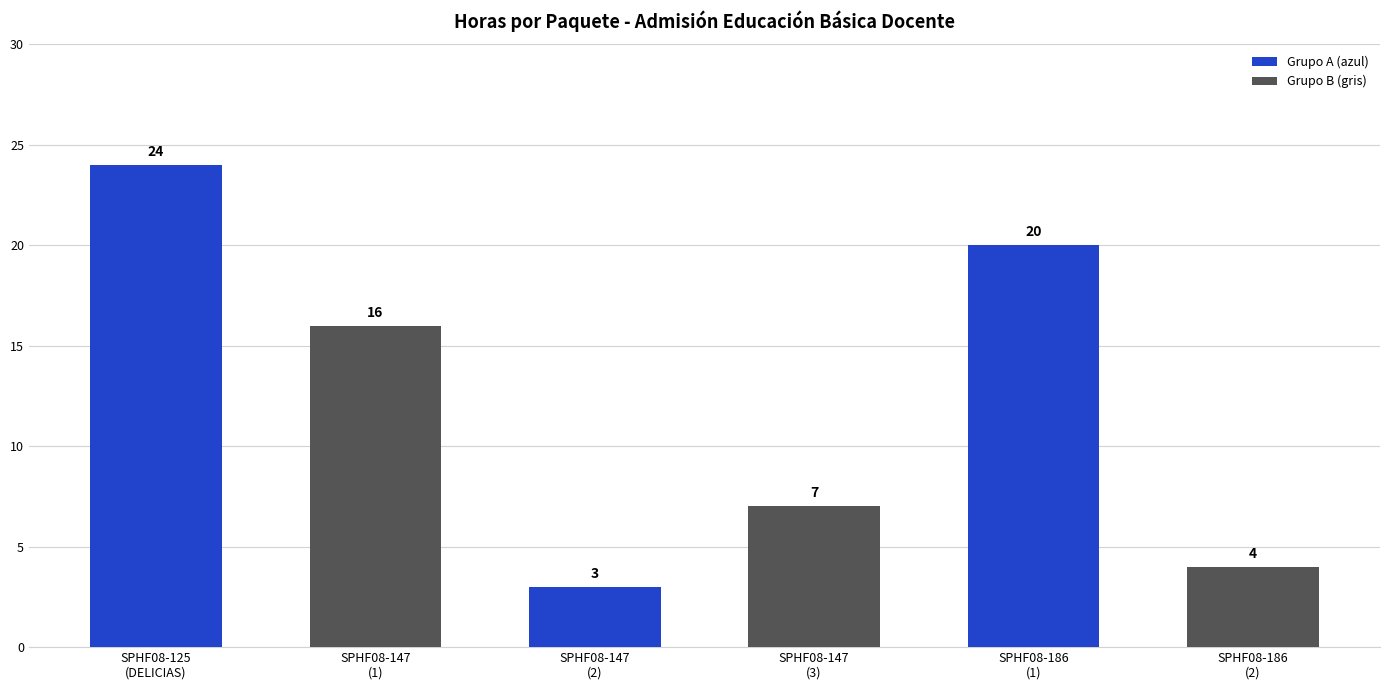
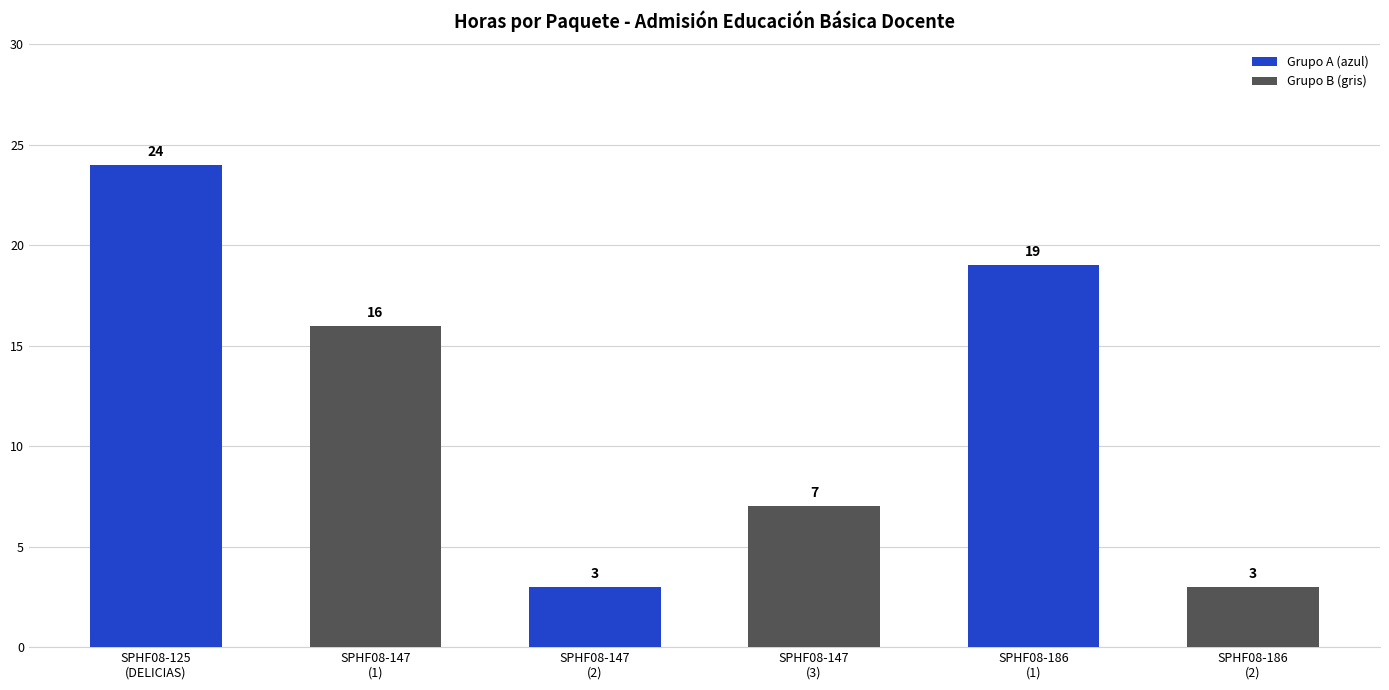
SPHF08-186 (1): 20 -> 19
SPHF08-186 (2): 4 -> 3
